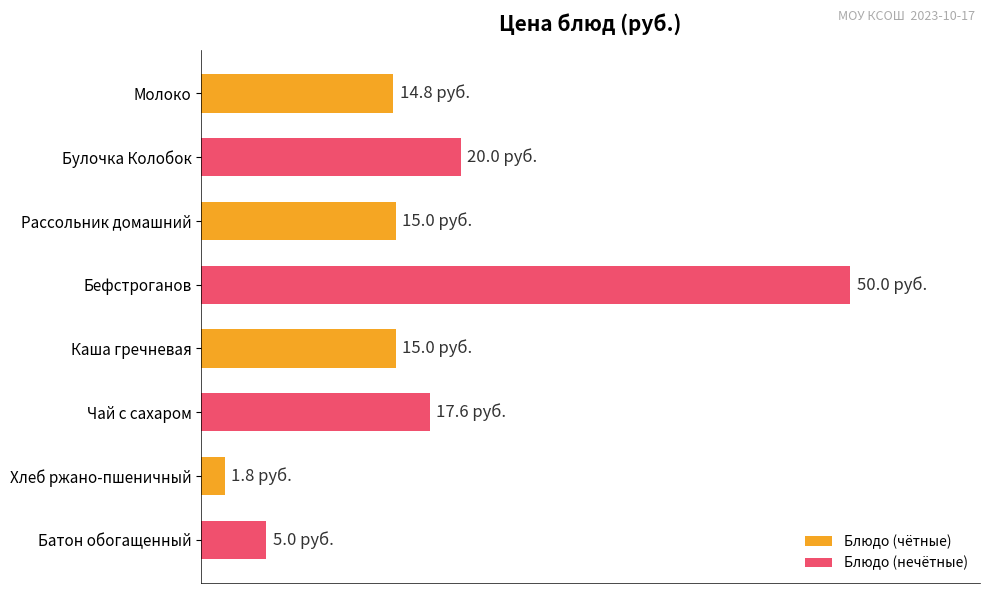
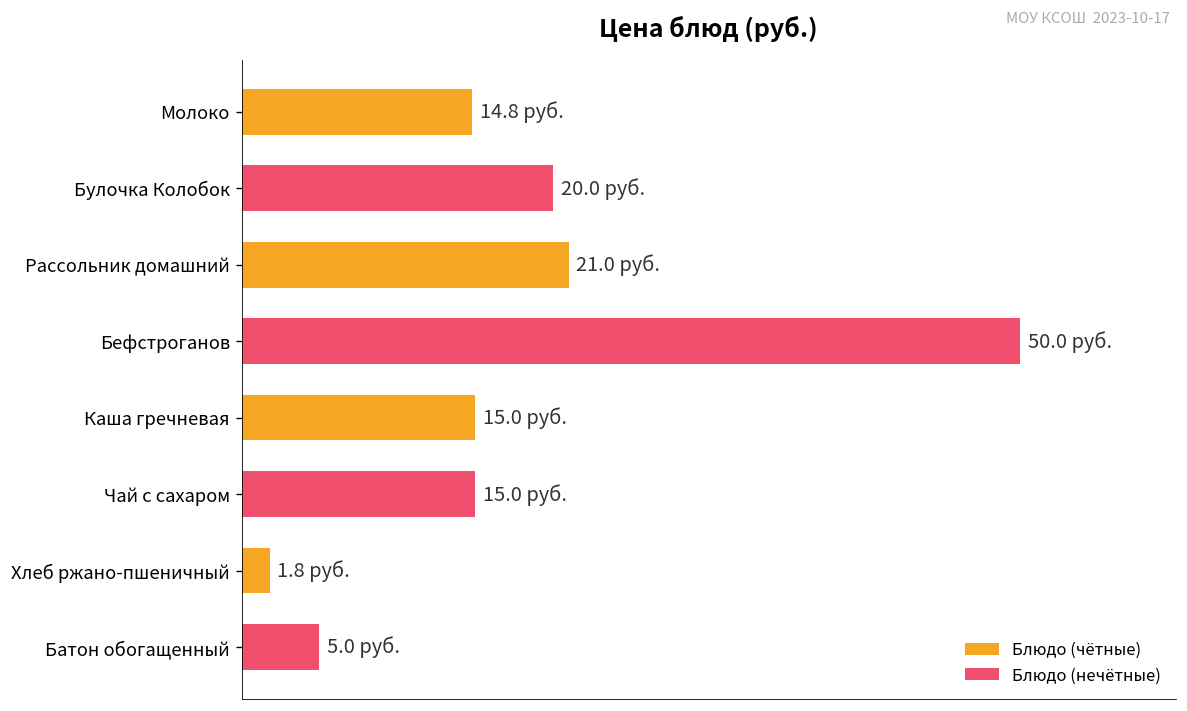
Рассольник домашний: 15.0 -> 21.0
Чай с сахаром: 17.6 -> 15.0
